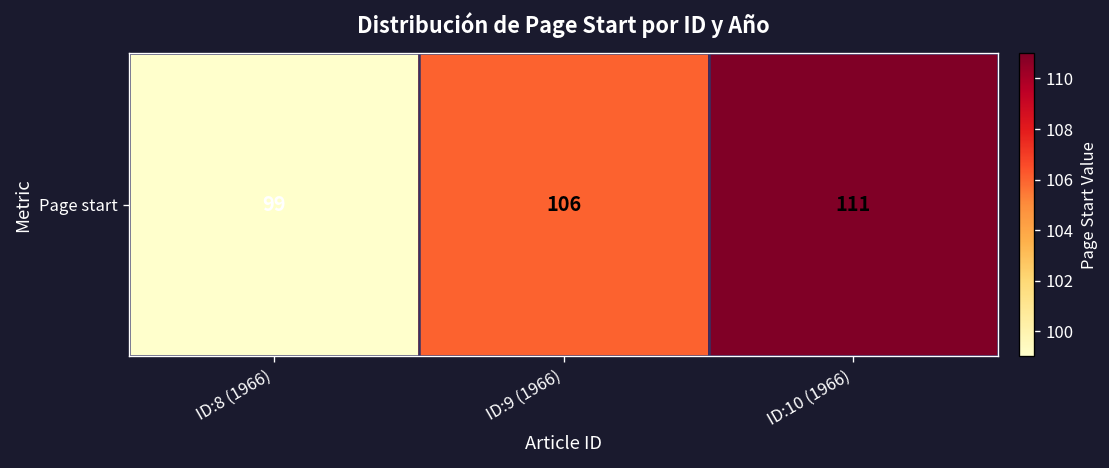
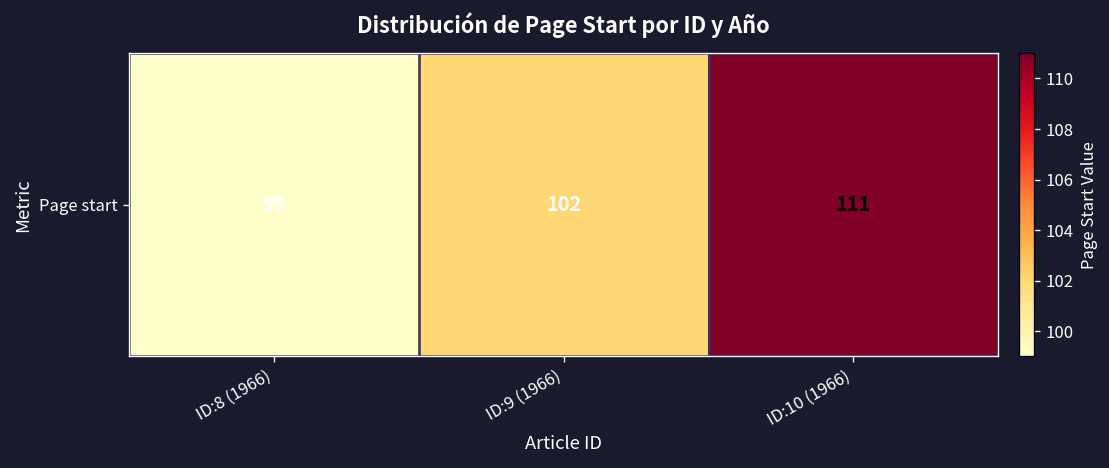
Page start, ID:9 (1966): 106 -> 102
